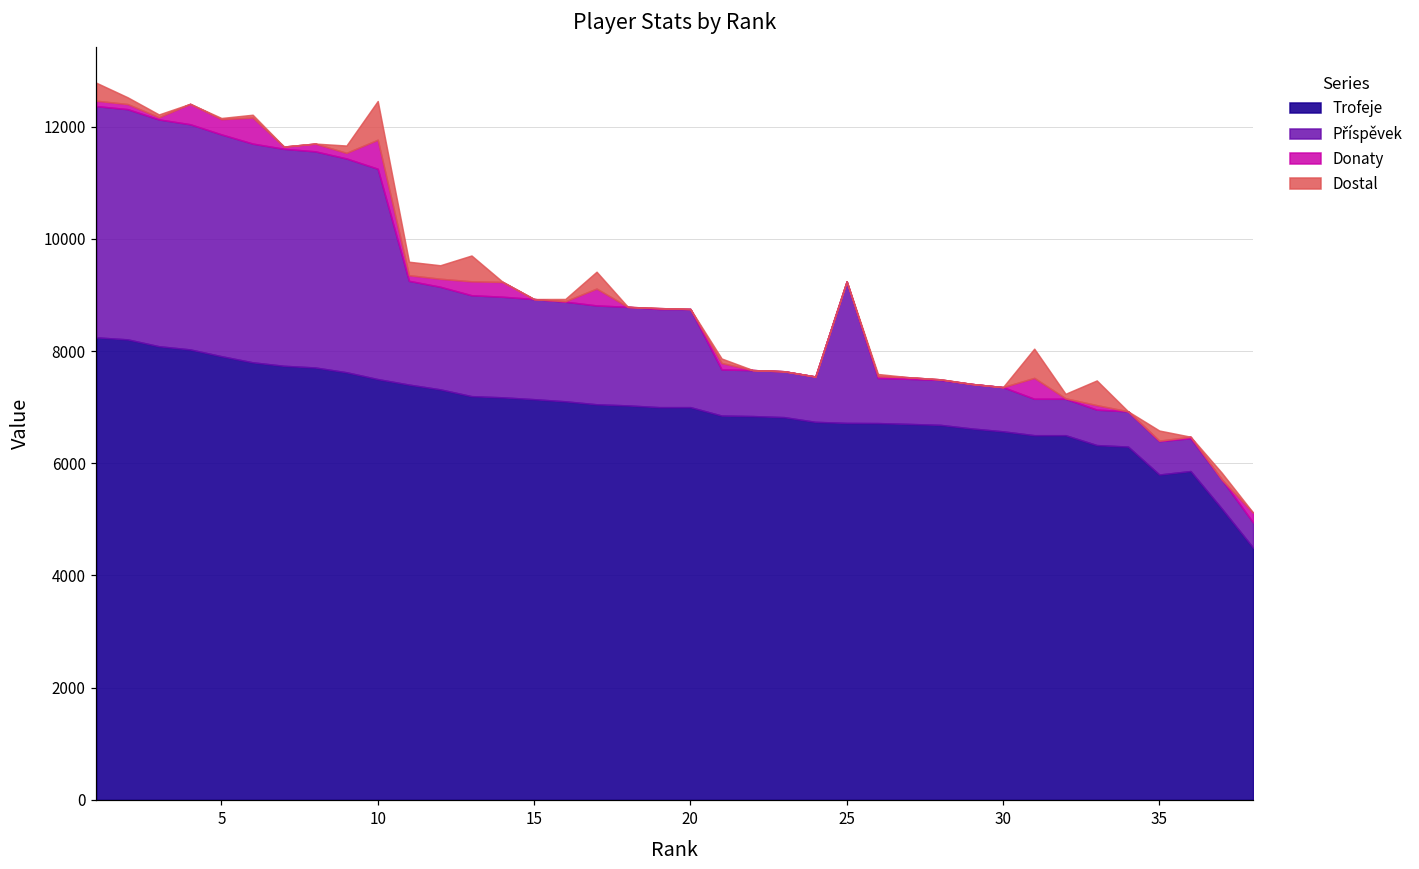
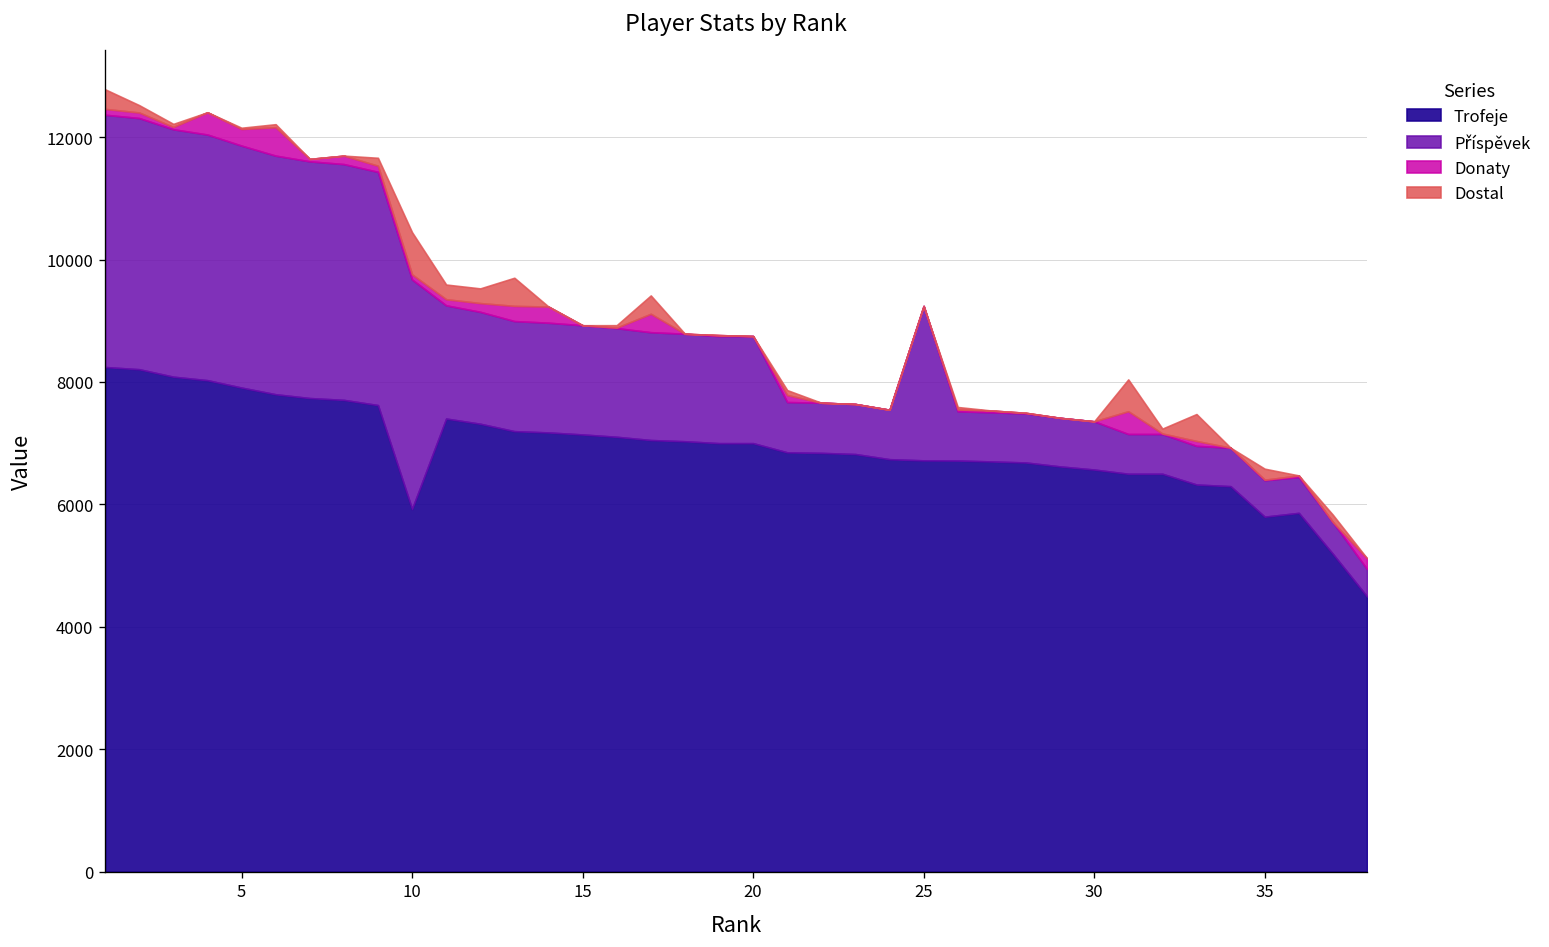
Trofeje, 10: 7500 -> 5900
Donaty, 10: 500 -> 100
